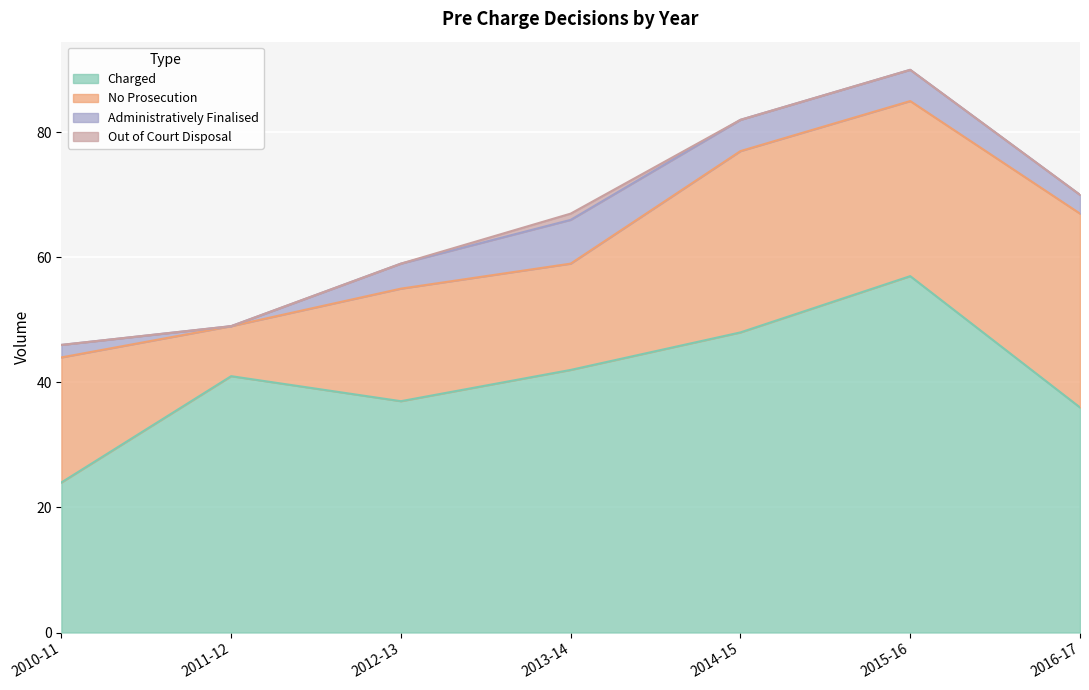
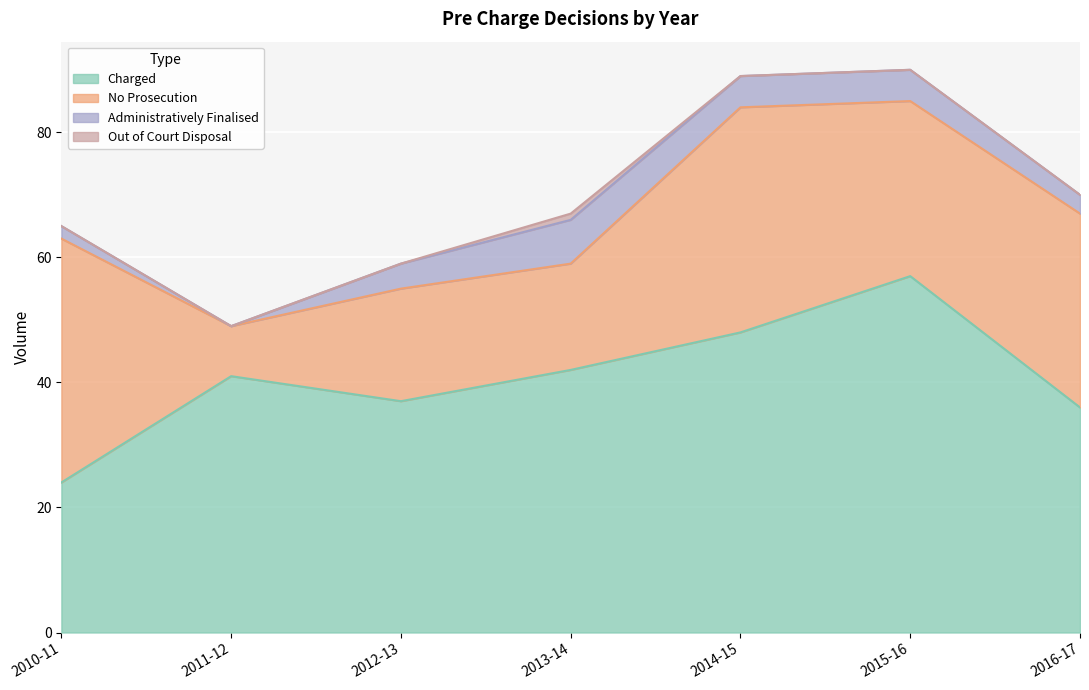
No Prosecution, 2010-11: 20 -> 39
No Prosecution, 2014-15: 29 -> 36
